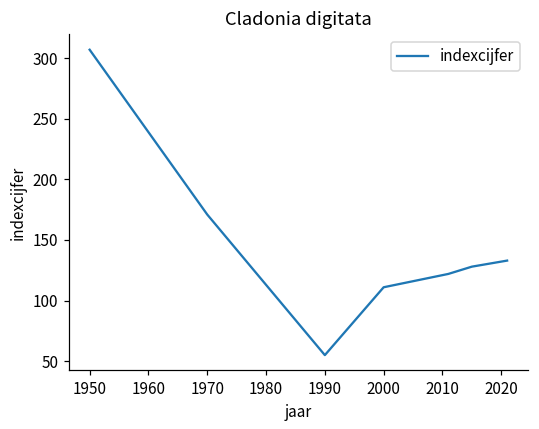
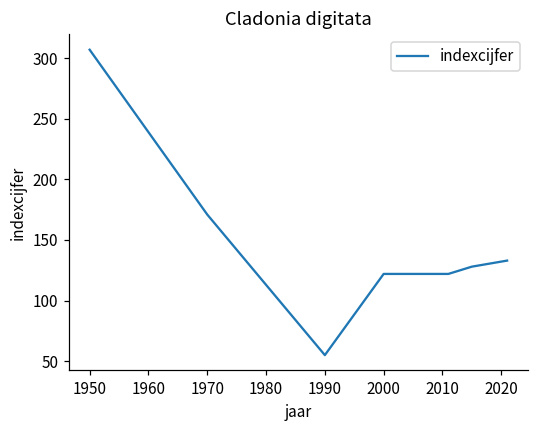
2000: 111 -> 122
